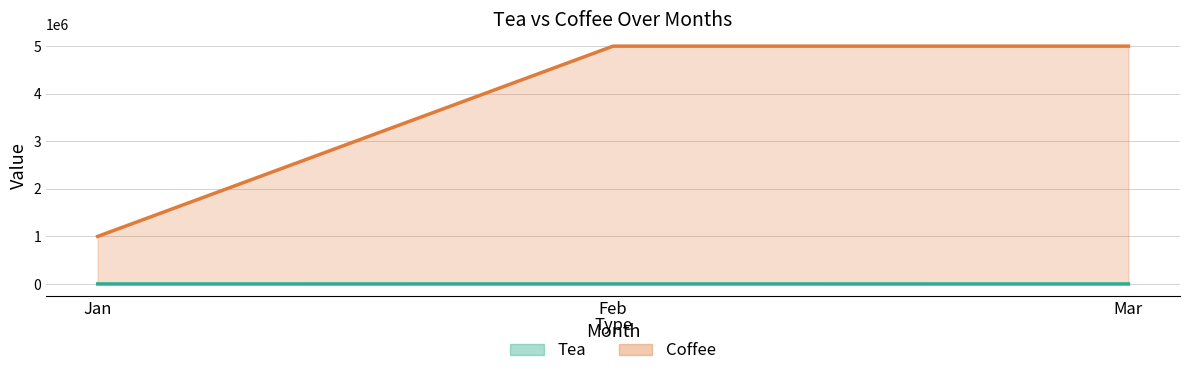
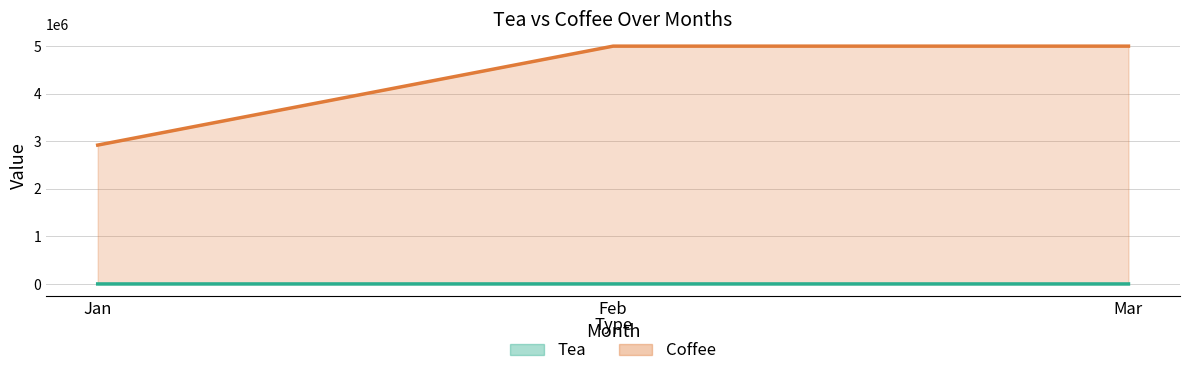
Coffee, Jan: 1000000 -> 2900000
